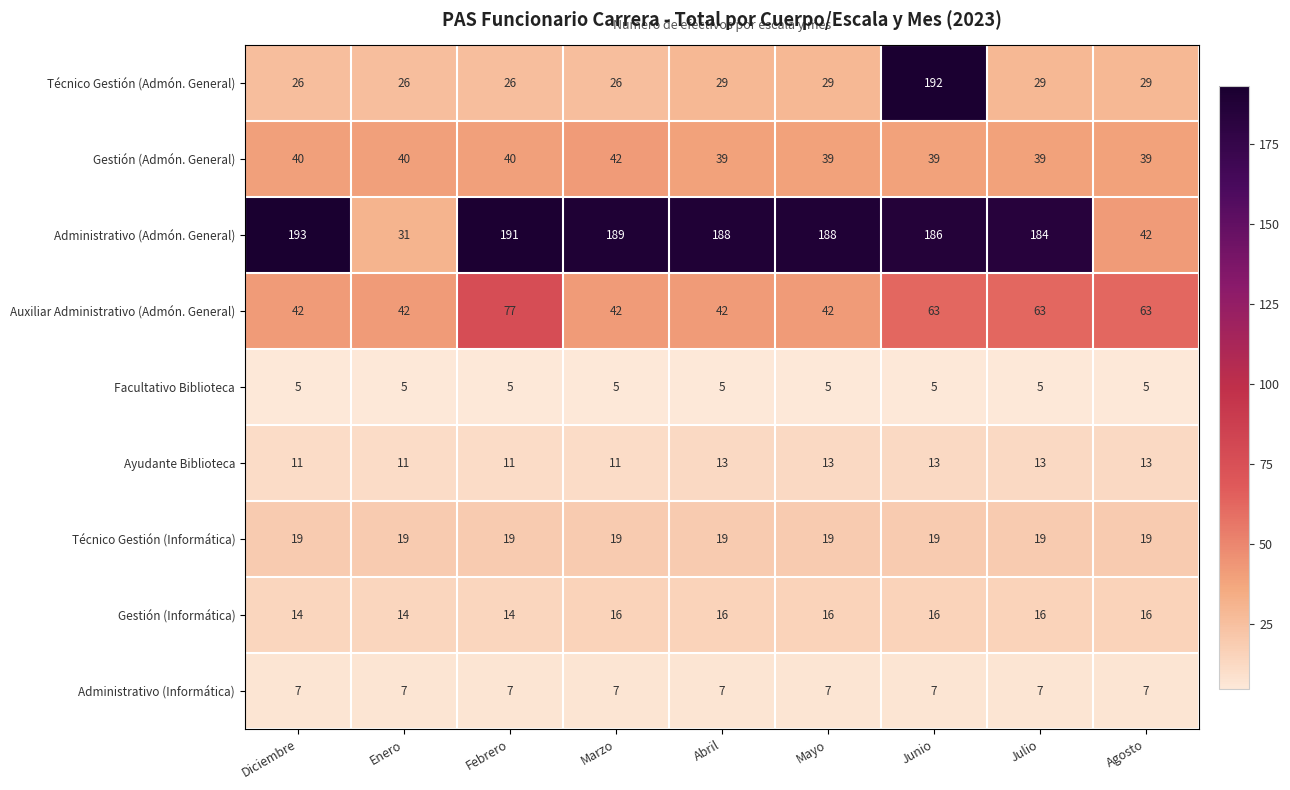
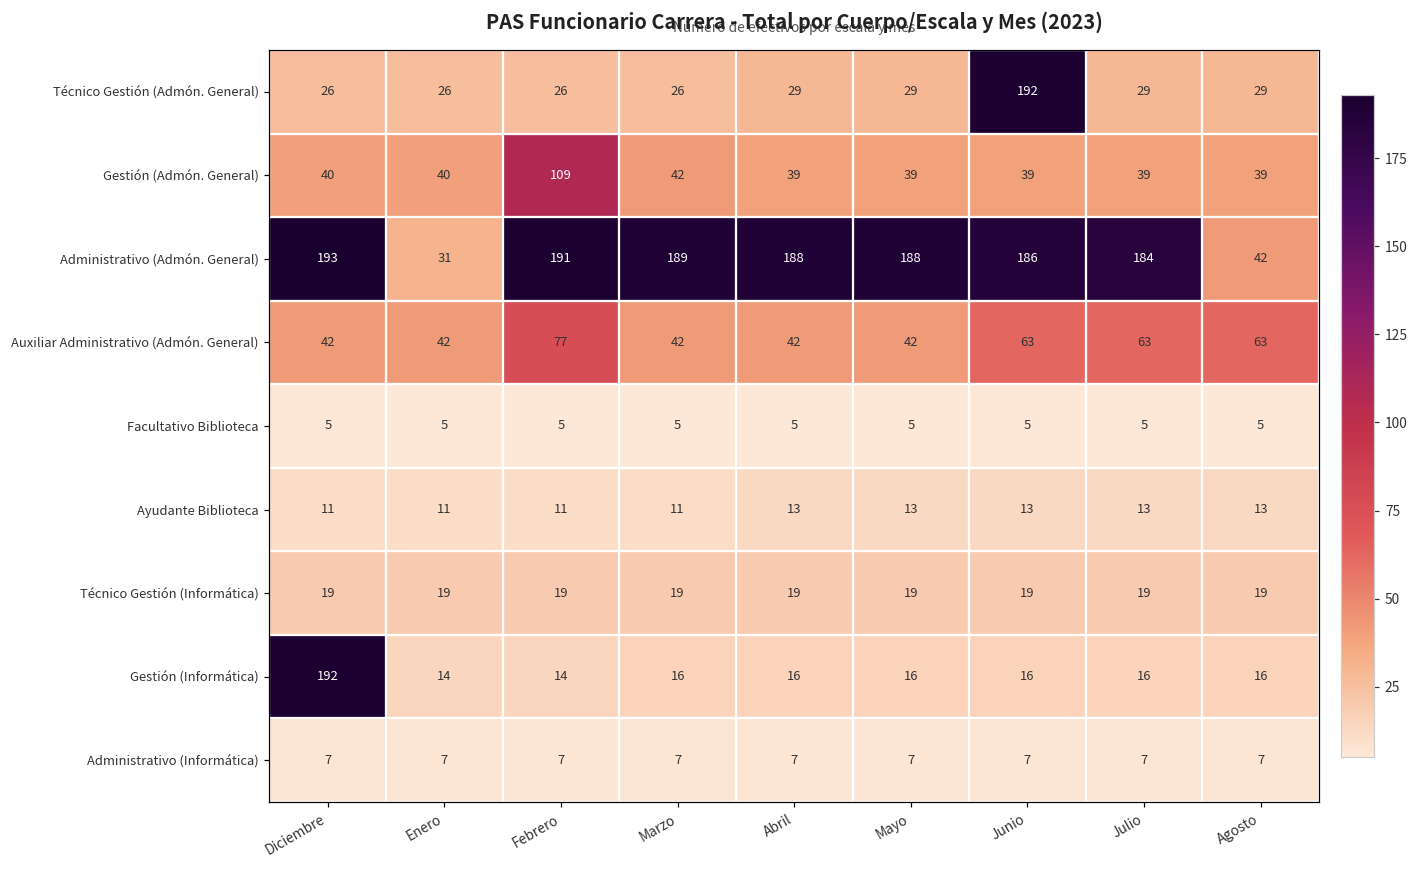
Gestión (Admón. General), Febrero: 40 -> 109
Gestión (Informática), Diciembre: 14 -> 192
